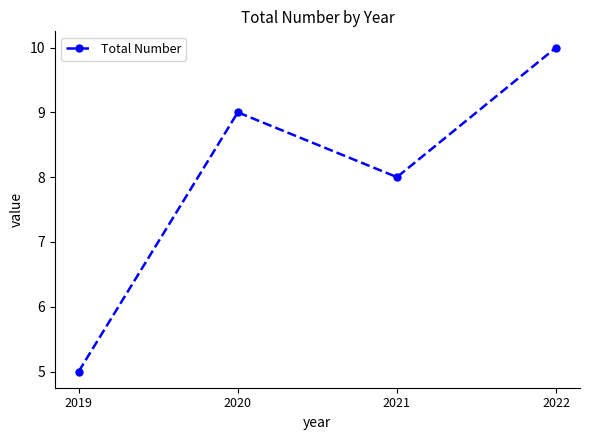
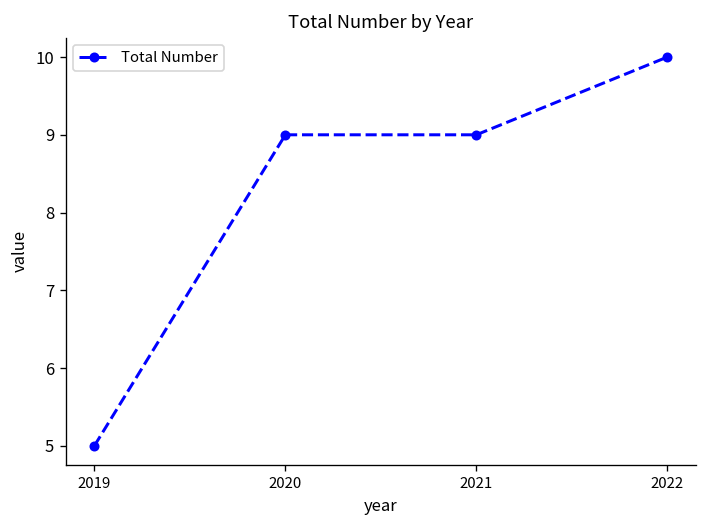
2021: 8 -> 9
